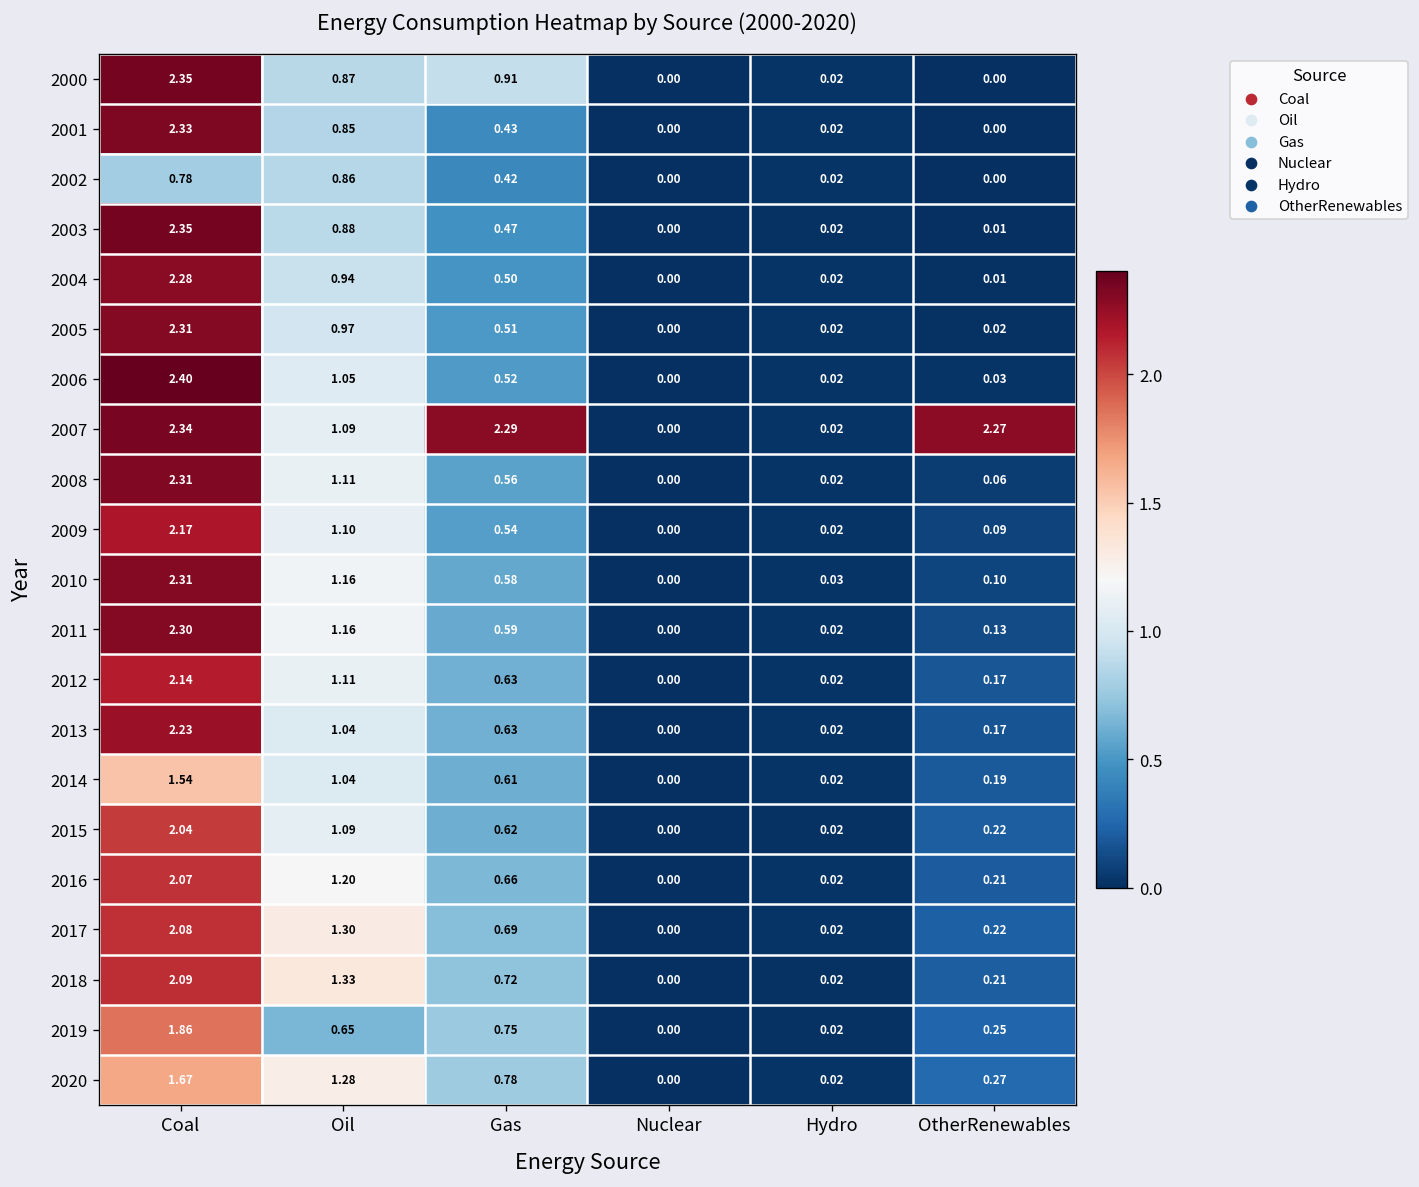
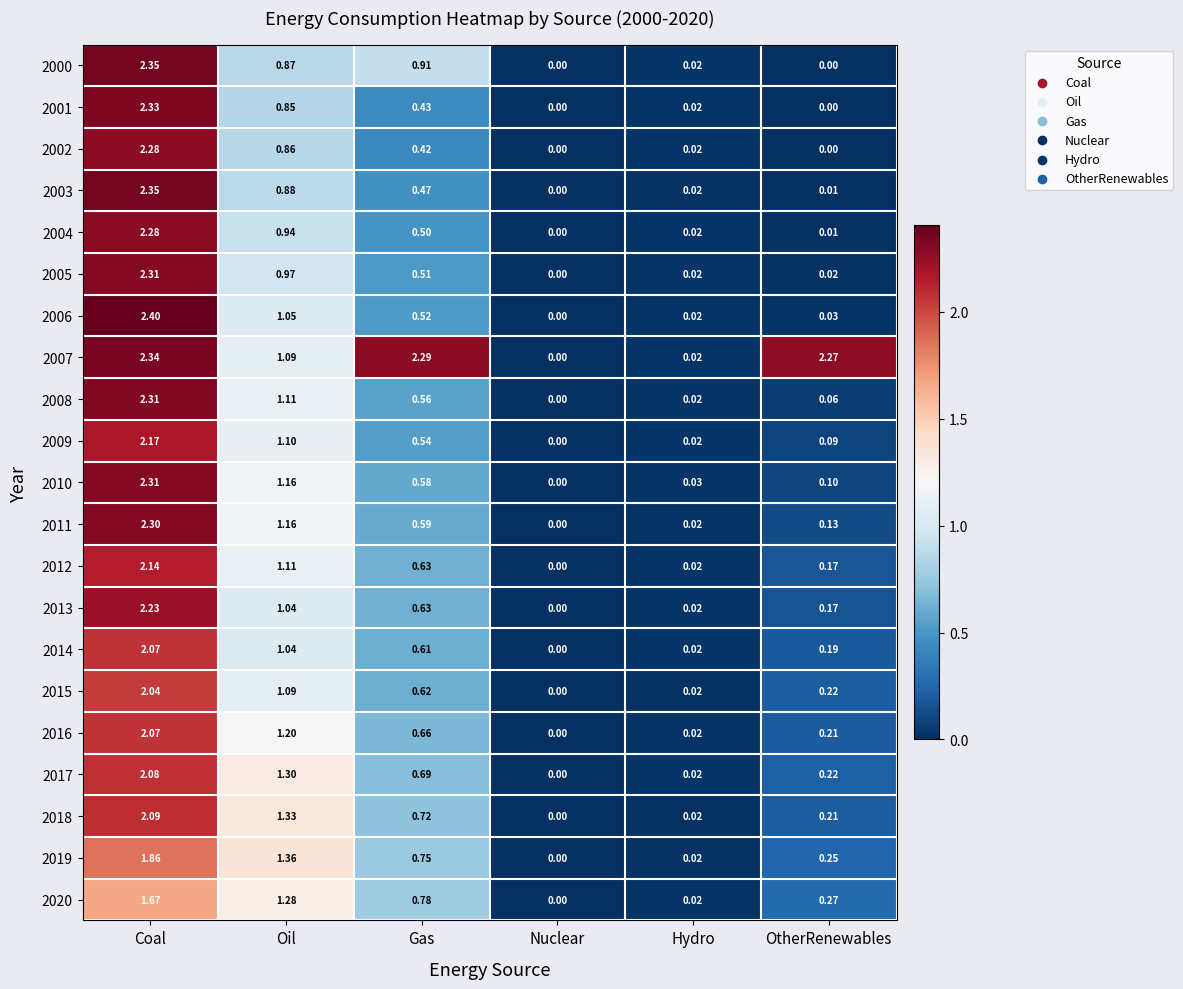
2002, Coal: 0.78 -> 2.28
2014, Coal: 1.54 -> 2.07
2019, Oil: 0.65 -> 1.36
